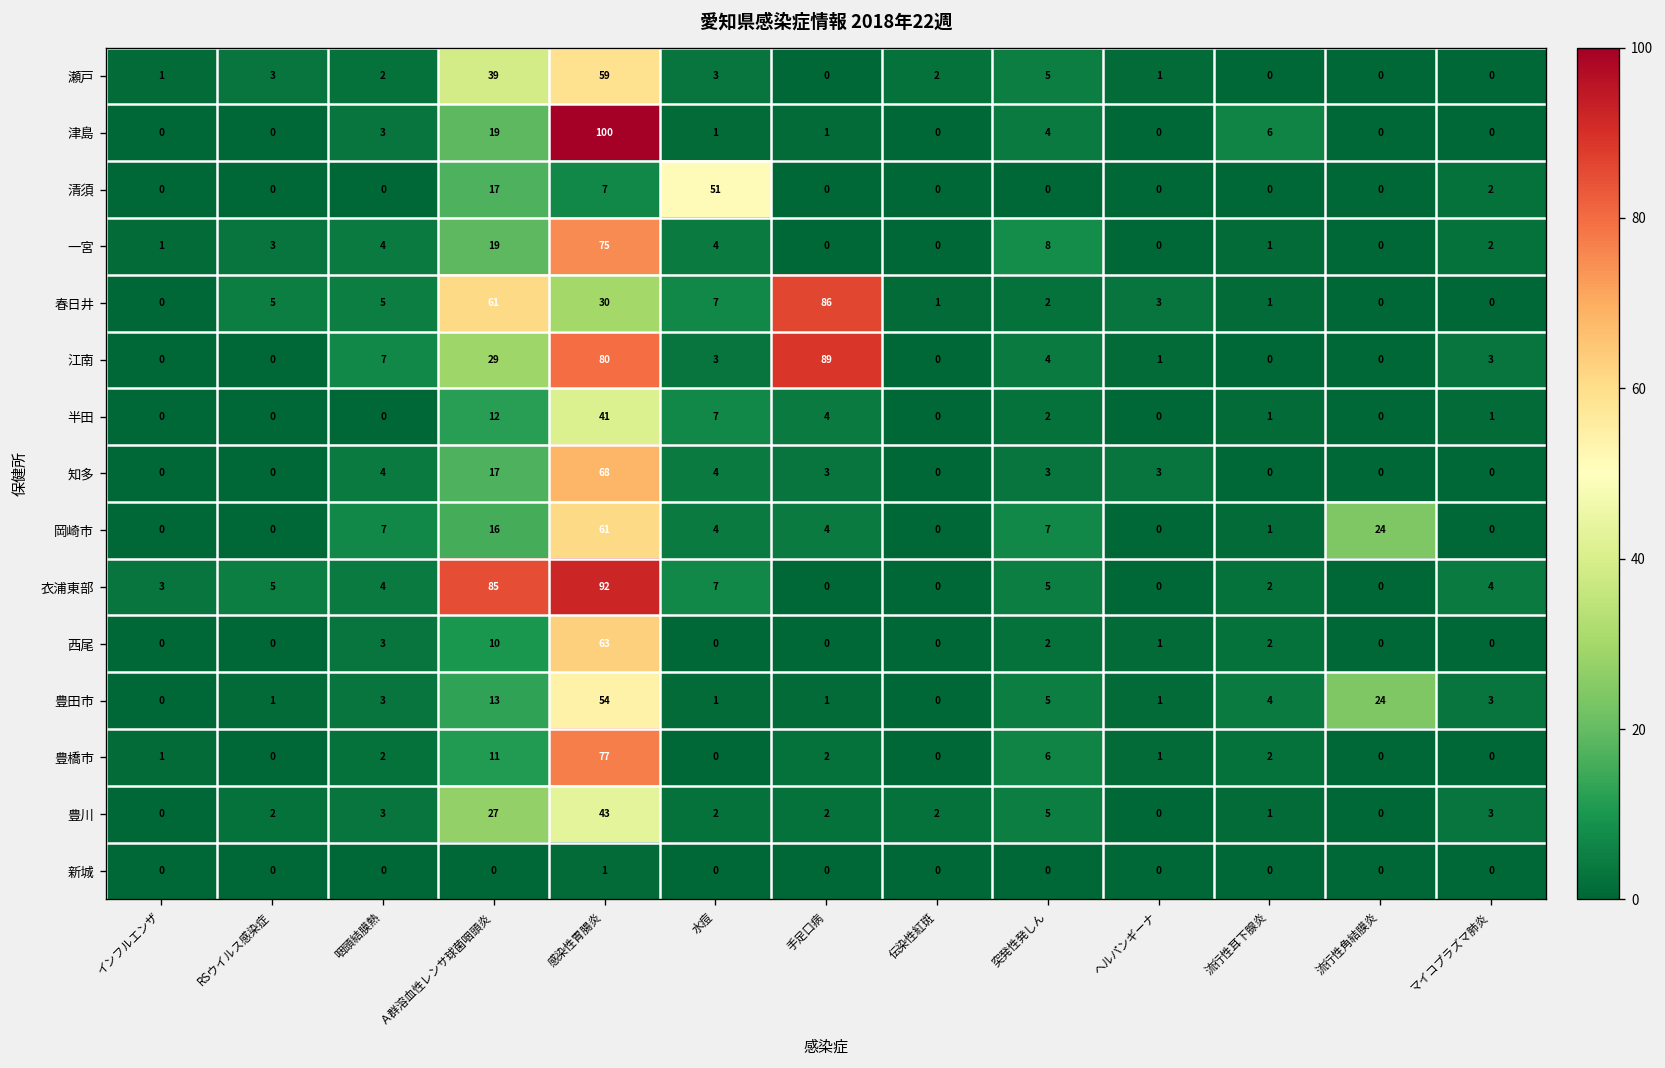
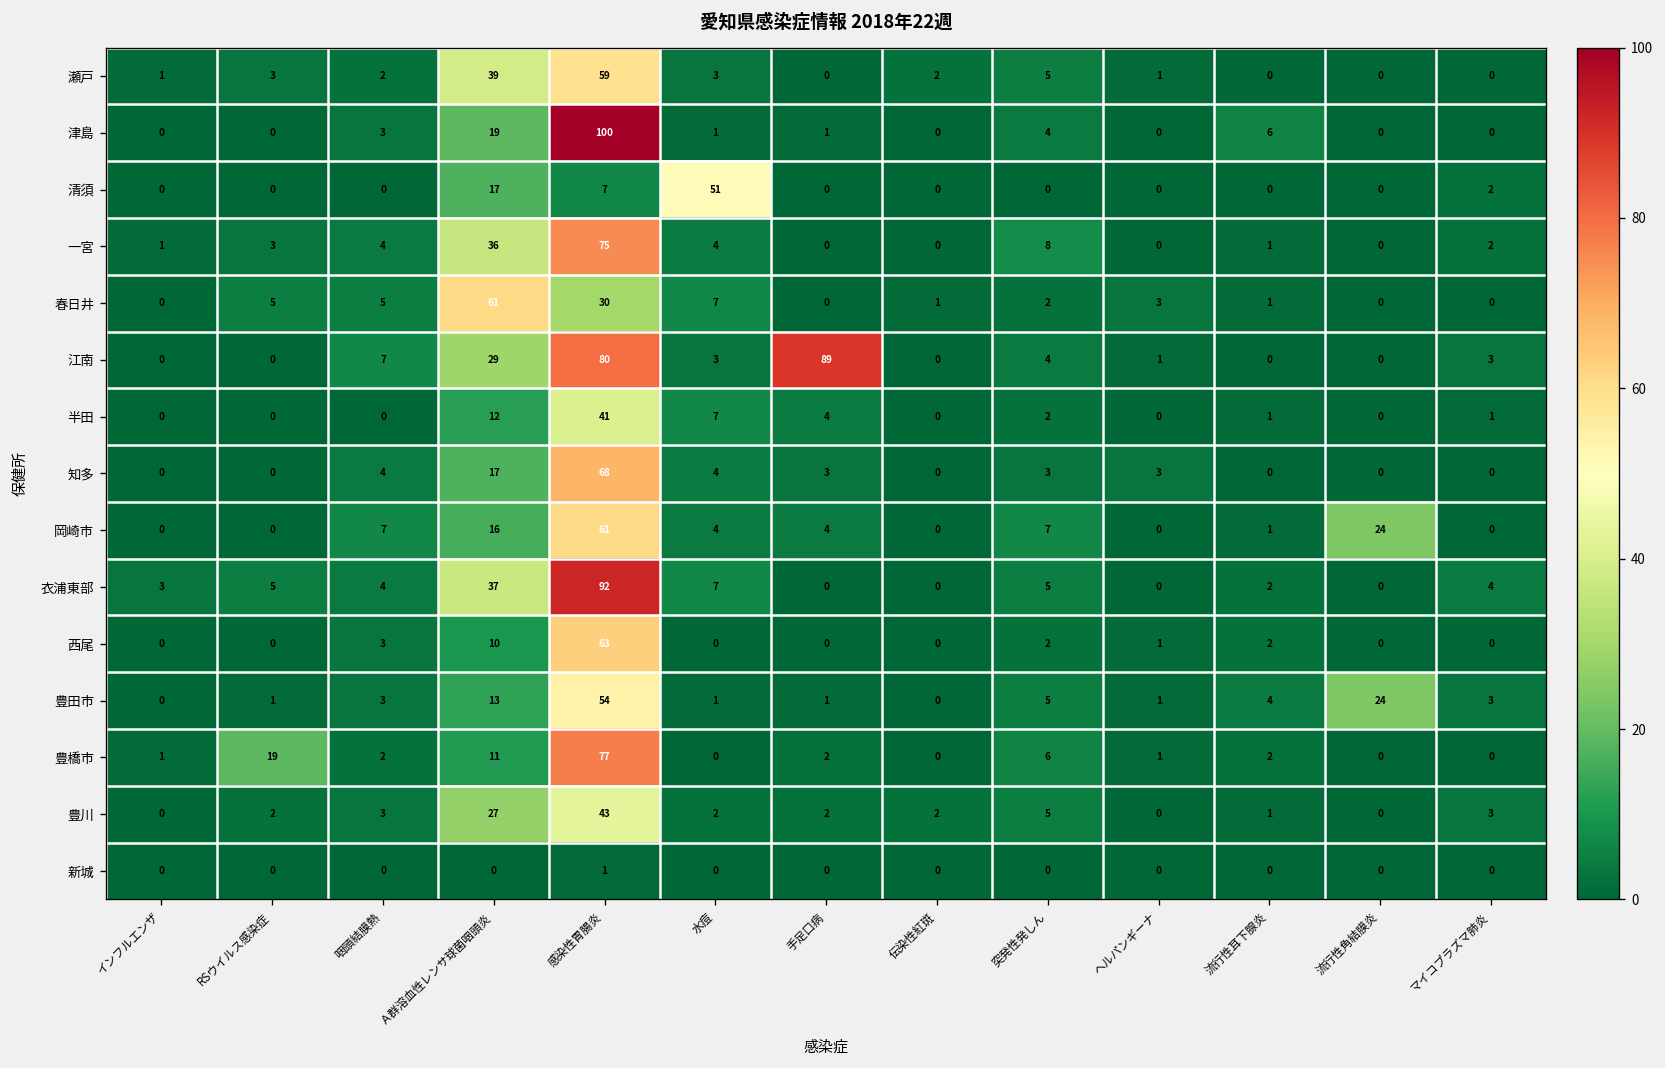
一宮, Ａ群溶血性レンサ球菌咽頭炎: 19 -> 36
春日井, 手足口病: 86 -> 0
衣浦東部, Ａ群溶血性レンサ球菌咽頭炎: 85 -> 37
豊橋市, RSウイルス感染症: 0 -> 19
